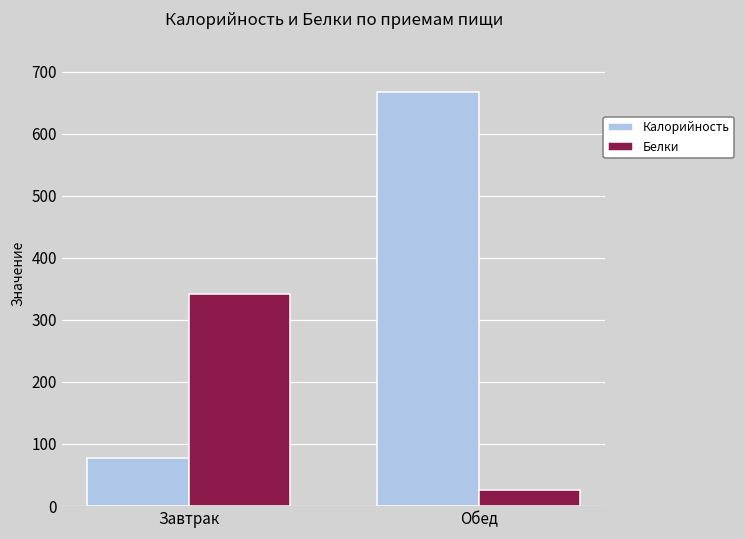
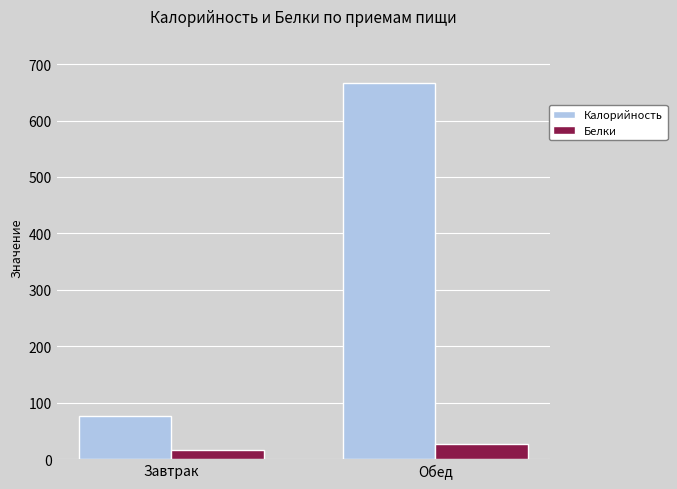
Белки, Завтрак: 340 -> 20
